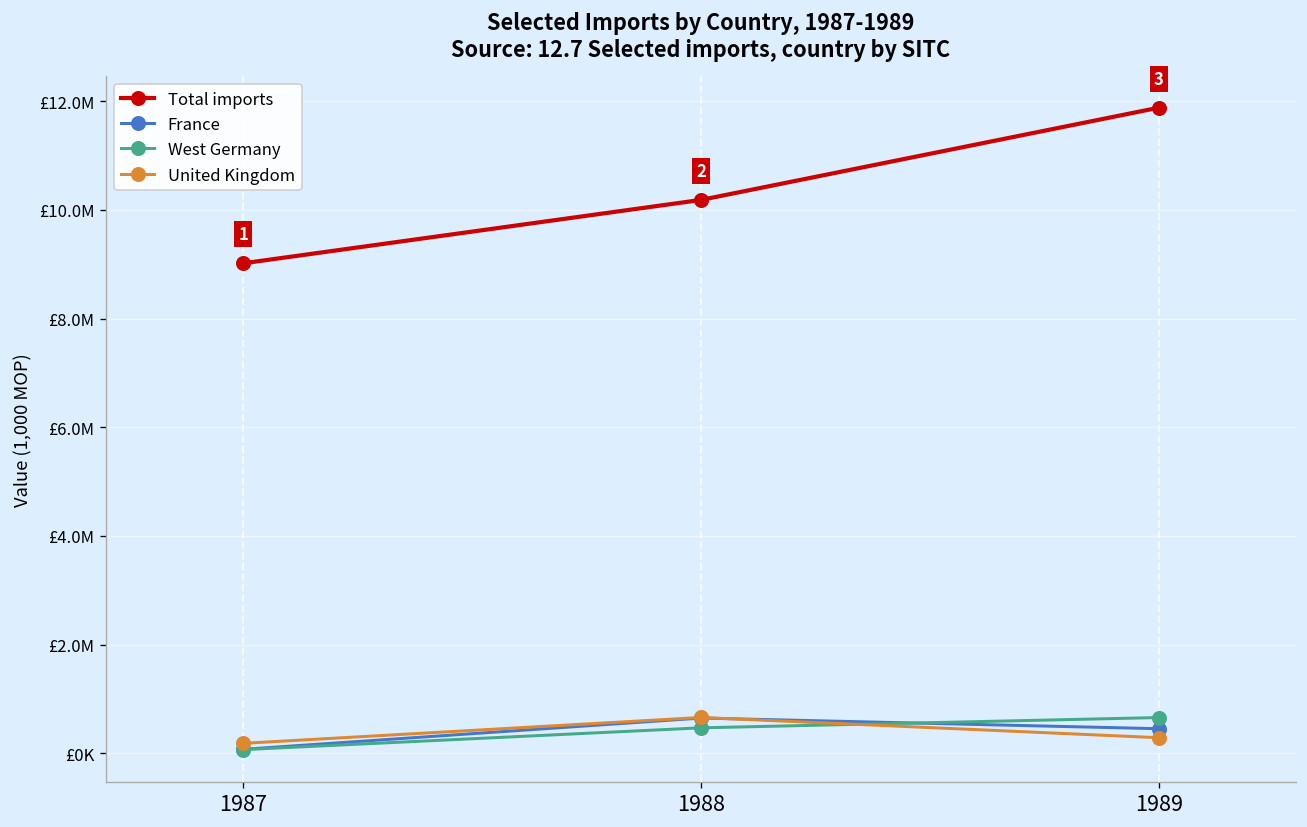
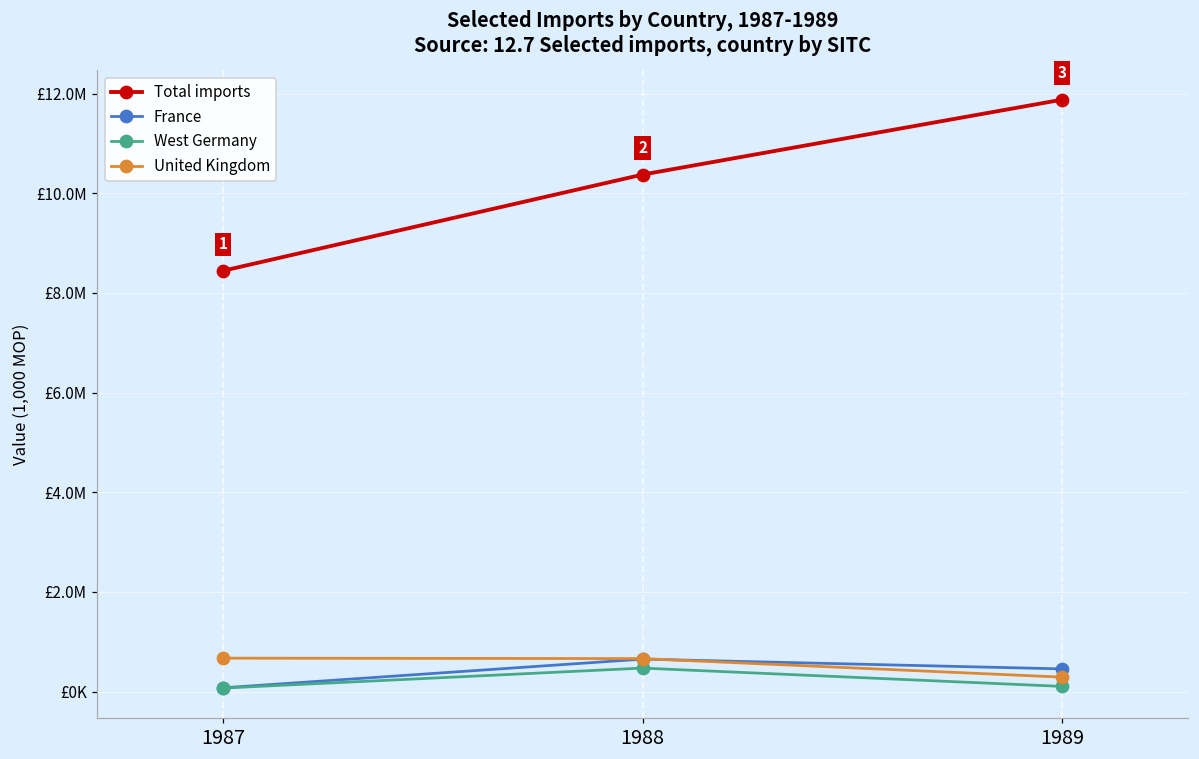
Total imports, 1987: £9000000 -> £8400000
United Kingdom, 1987: £200000 -> £700000
Total imports, 1988: £10200000 -> £10400000
West Germany, 1989: £700000 -> £100000
